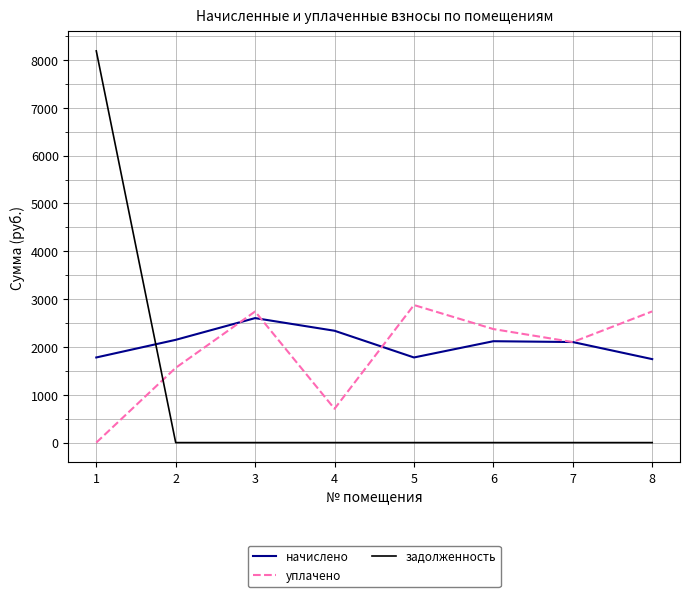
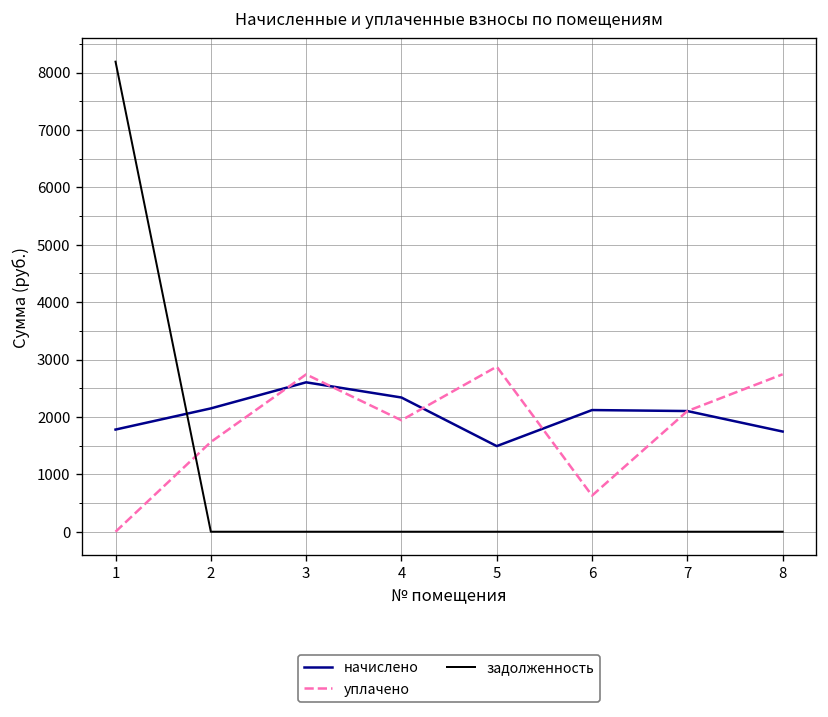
уплачено, 4: 700 -> 1900
начислено, 5: 1800 -> 1500
уплачено, 6: 2400 -> 600
